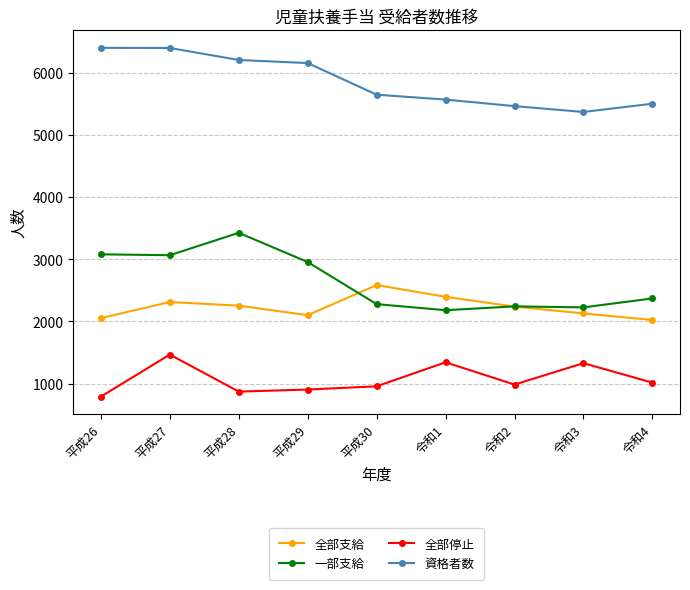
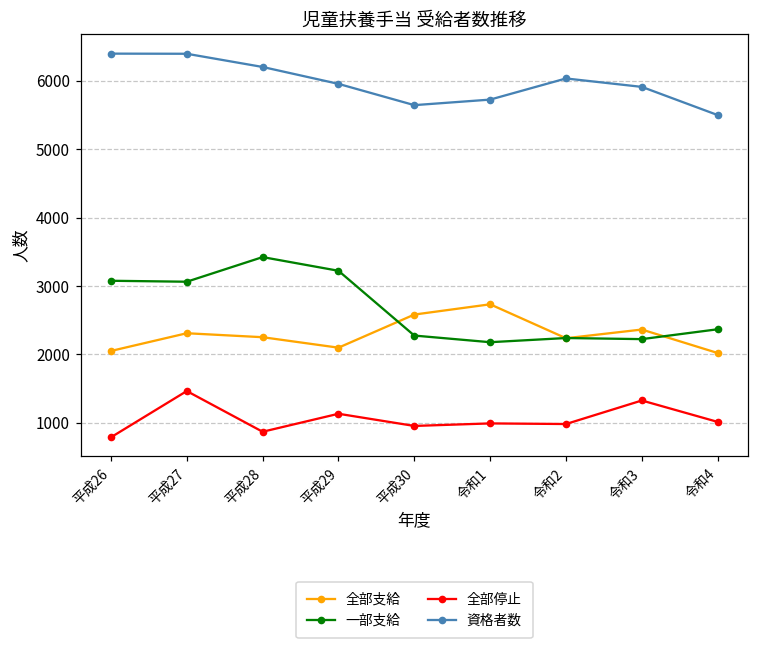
一部支給, 平成29: 3000 -> 3200
全部停止, 平成29: 900 -> 1100
資格者数, 平成29: 6200 -> 6000
全部支給, 令和1: 2400 -> 2700
全部停止, 令和1: 1300 -> 1000
資格者数, 令和1: 5600 -> 5700
資格者数, 令和2: 5500 -> 6000
全部支給, 令和3: 2100 -> 2400
資格者数, 令和3: 5400 -> 5900
